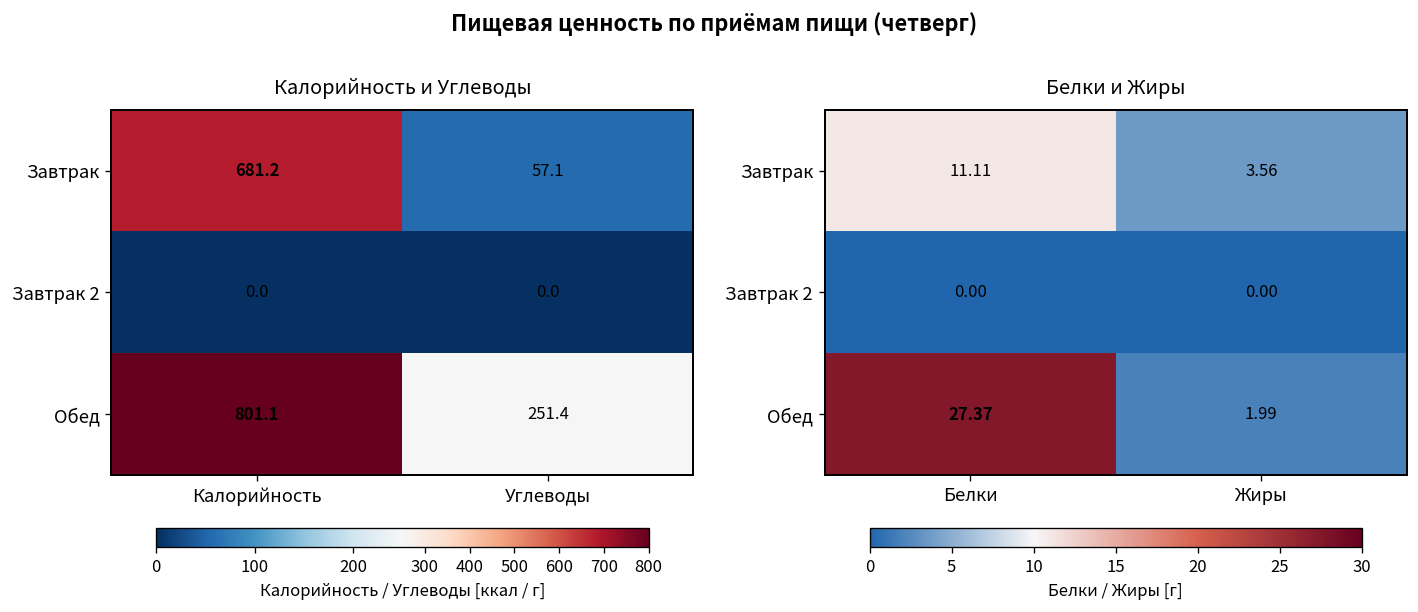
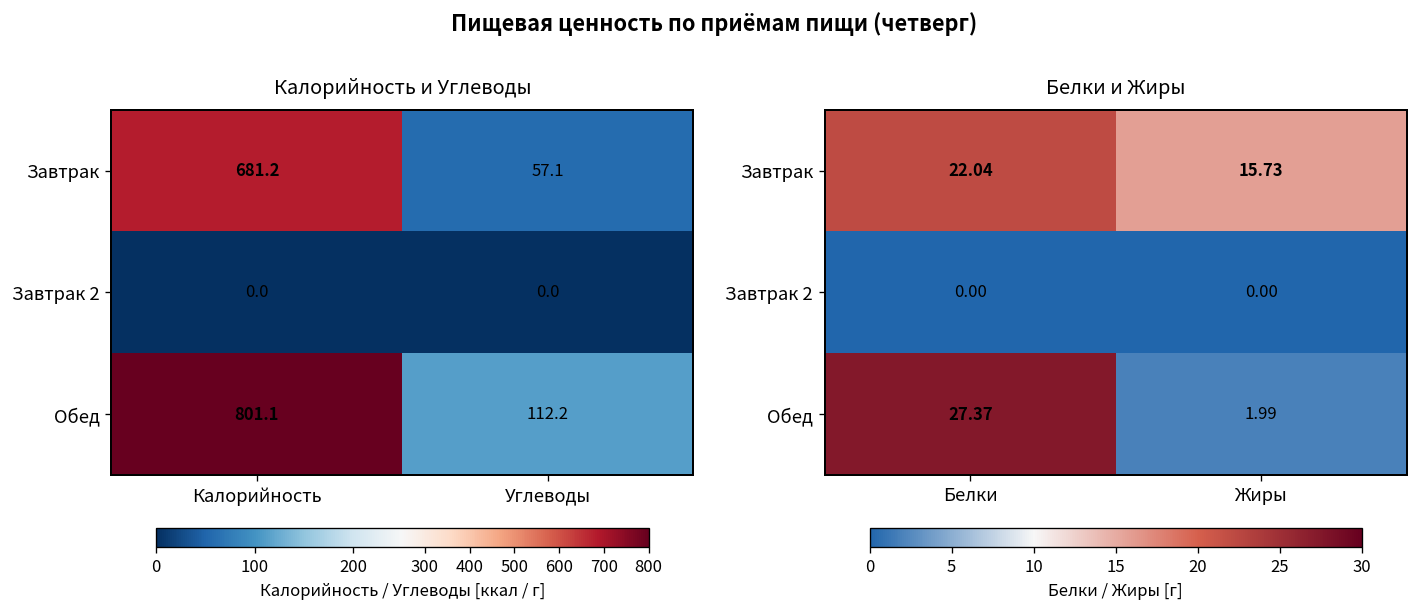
Калорийность и Углеводы, Обед, Углеводы: 251.4 -> 112.2
Белки и Жиры, Завтрак, Белки: 11.11 -> 22.04
Белки и Жиры, Завтрак, Жиры: 3.56 -> 15.73
